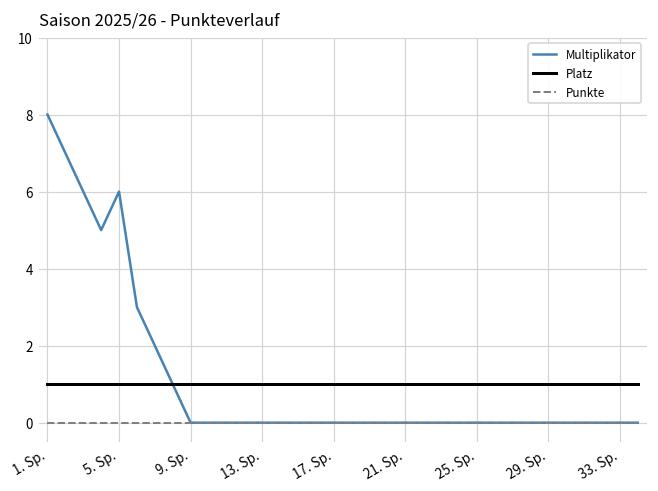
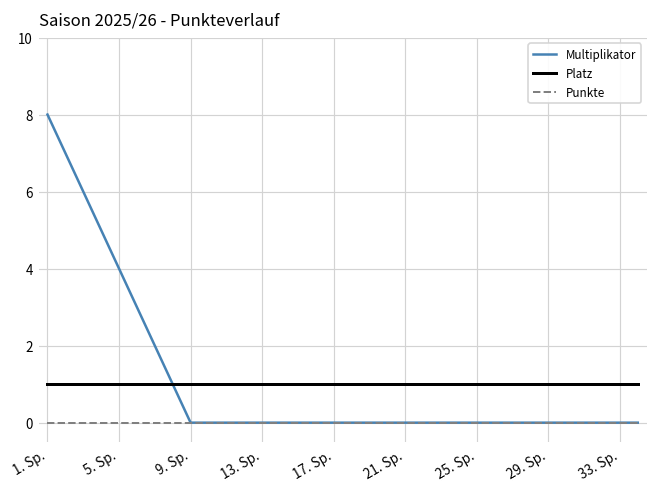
Multiplikator, 5. Sp.: 6 -> 4
